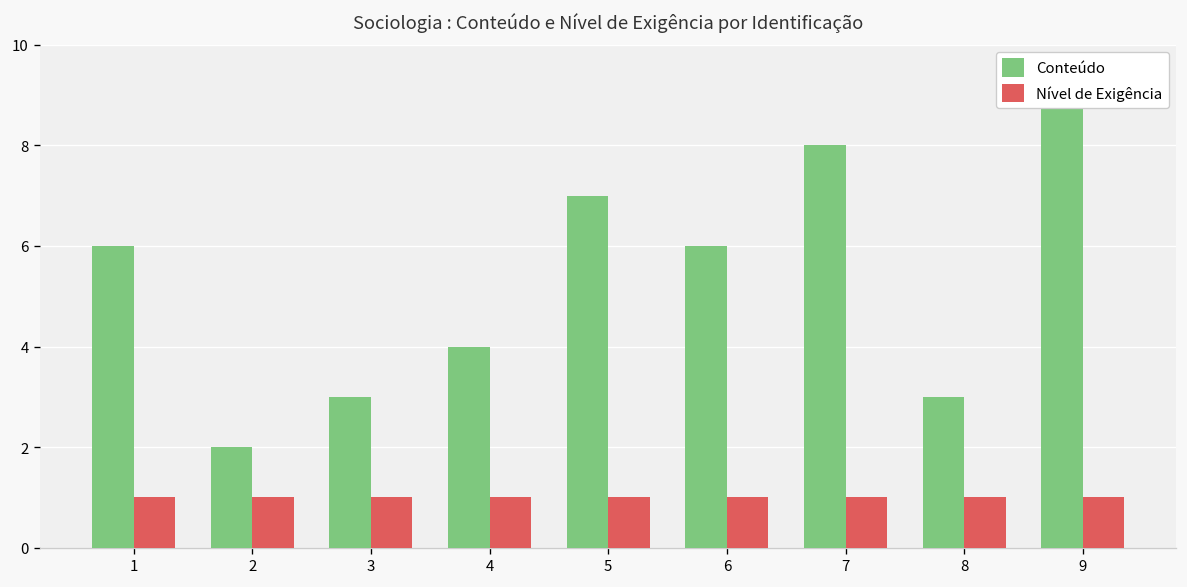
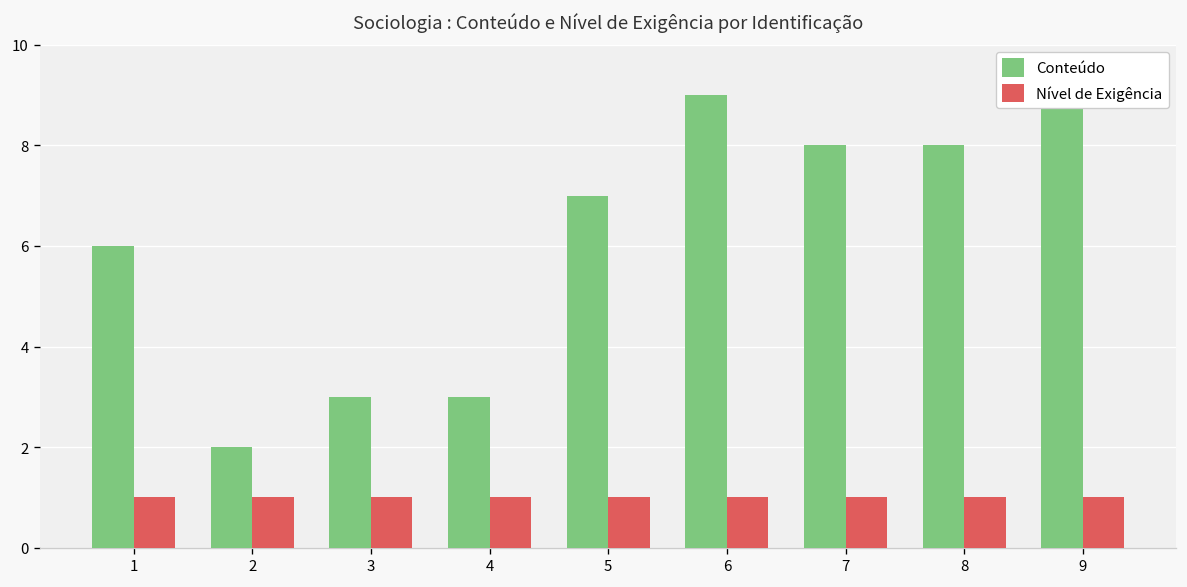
Conteúdo, 4: 4 -> 3
Conteúdo, 6: 6 -> 9
Conteúdo, 8: 3 -> 8
